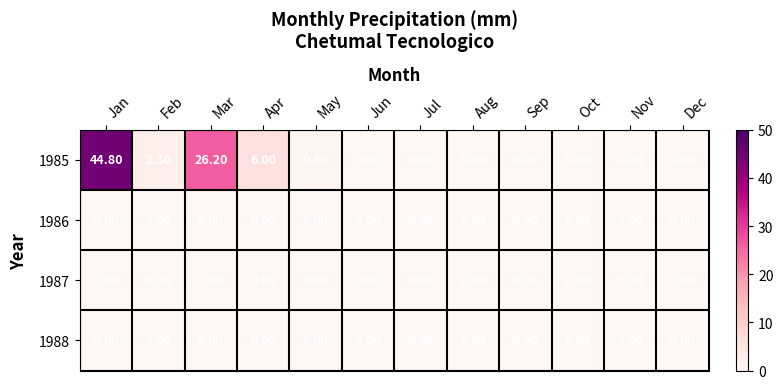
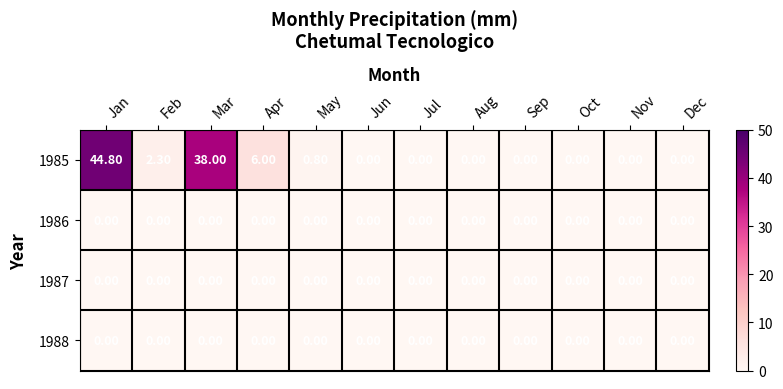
1985, Mar: 26.20 -> 38.00
